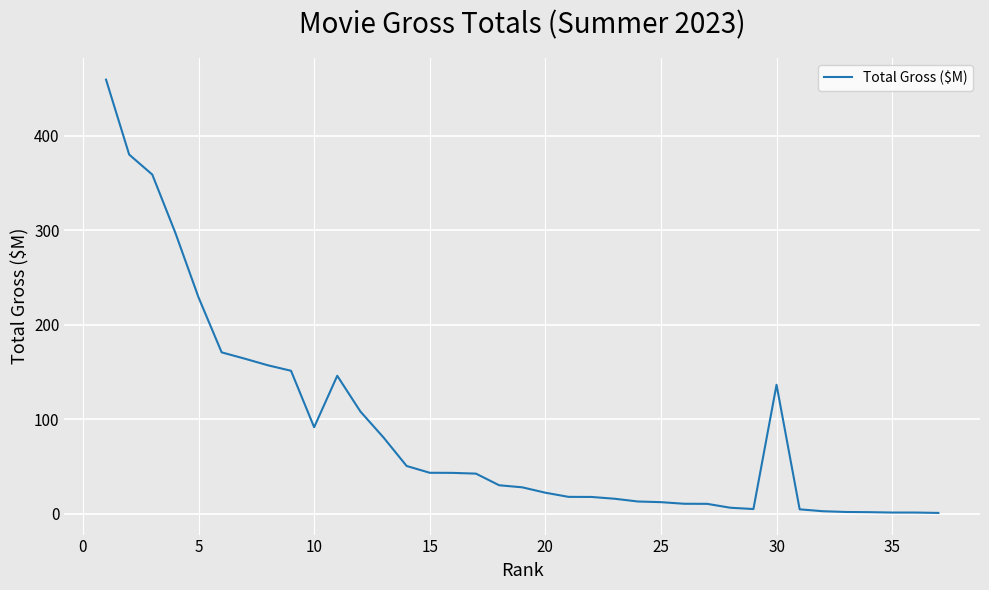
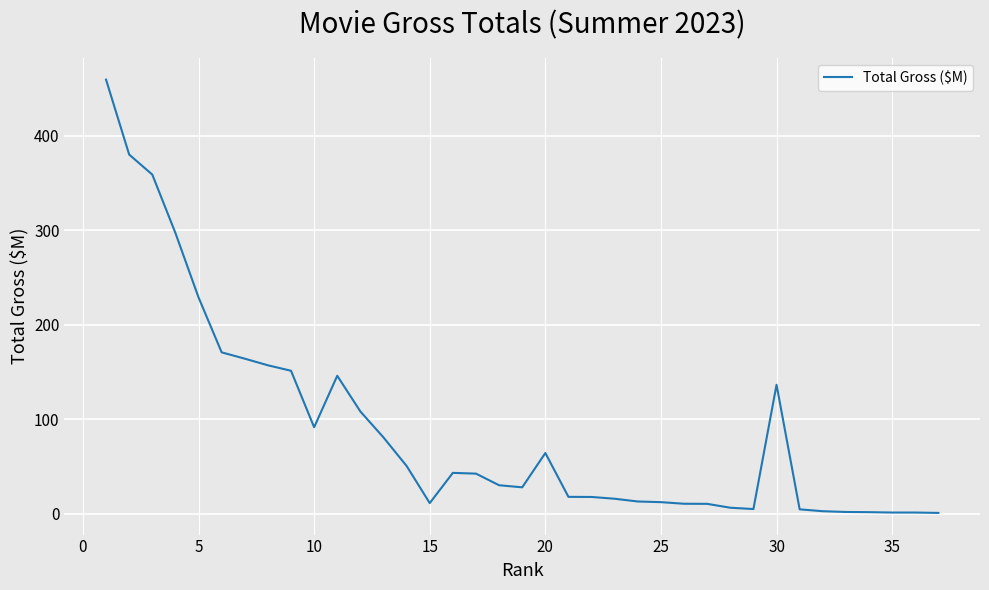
15: 40 -> 10
20: 20 -> 60
